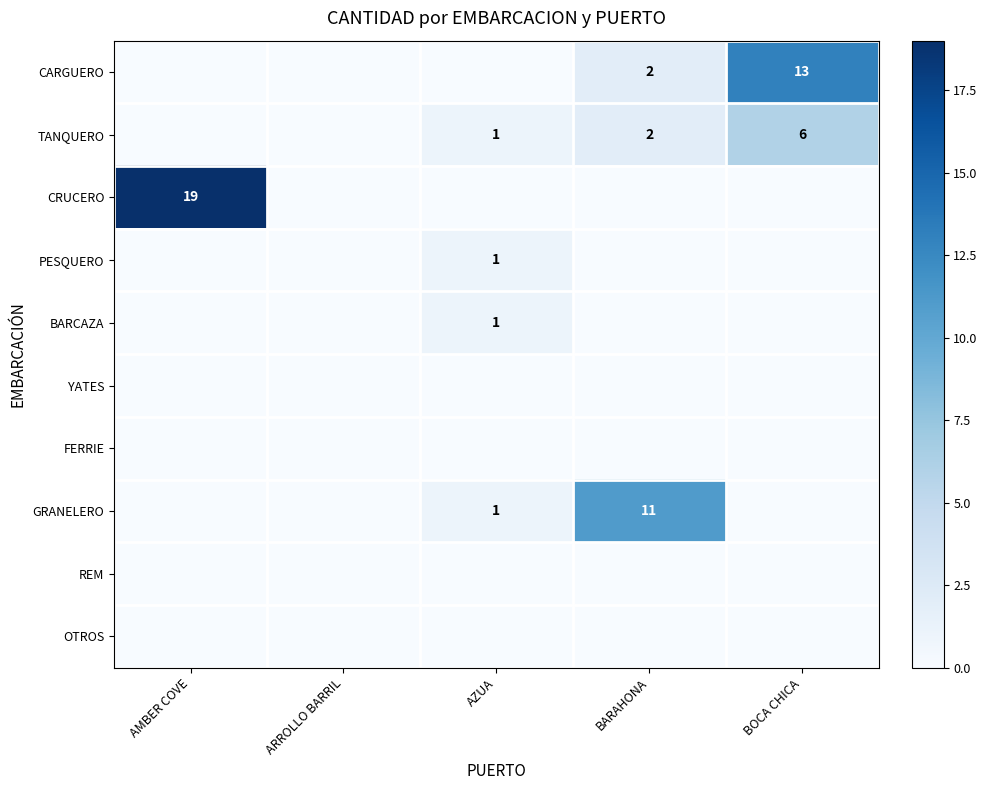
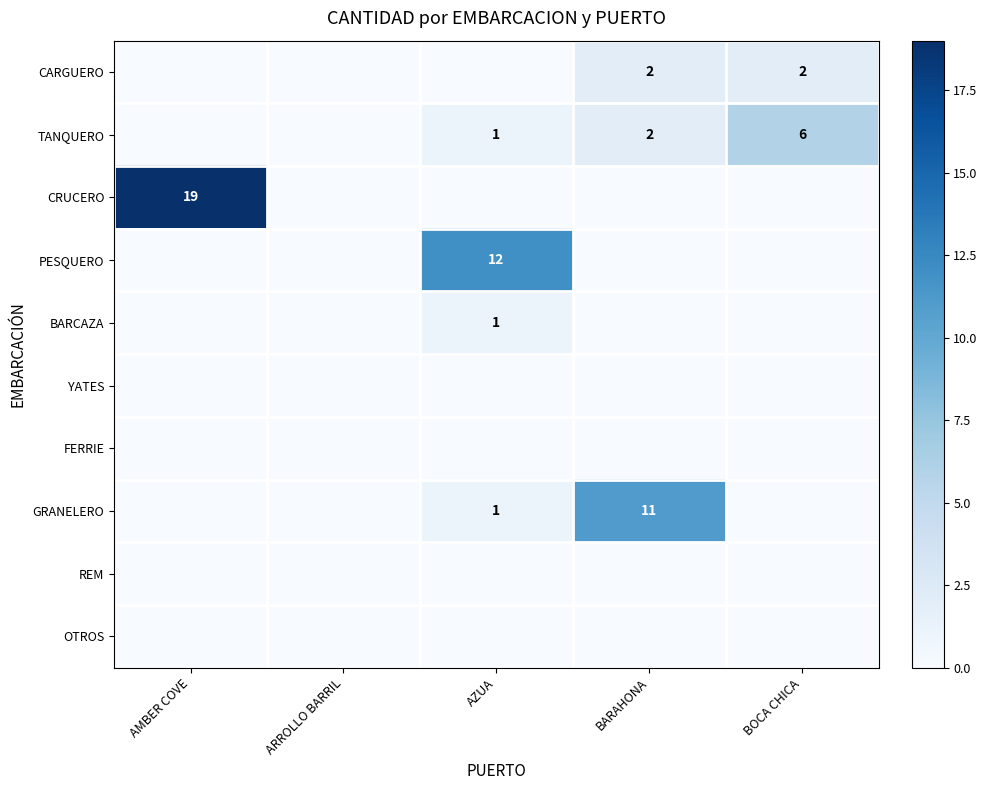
CARGUERO, BOCA CHICA: 13 -> 2
PESQUERO, AZUA: 1 -> 12
